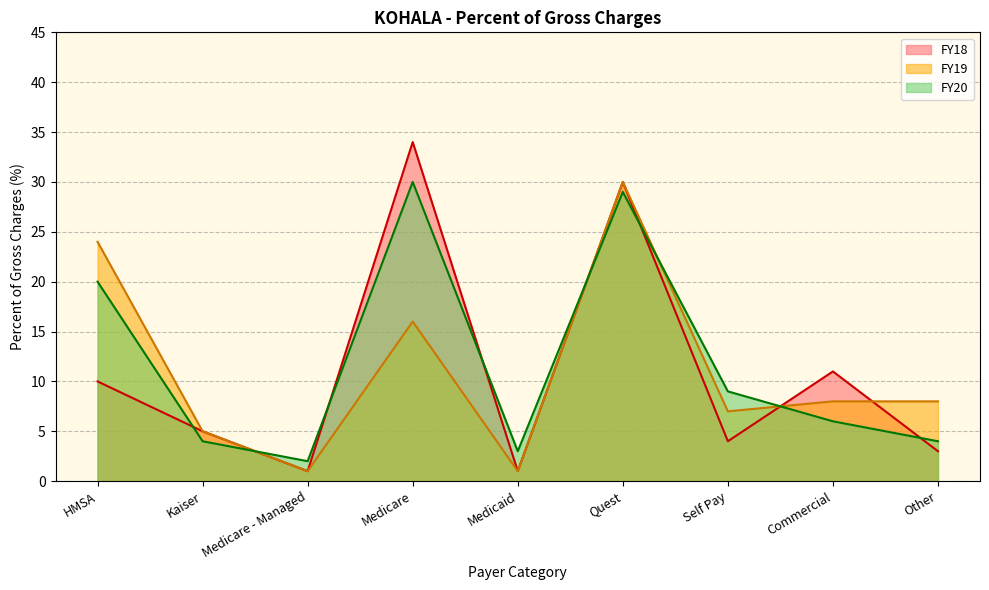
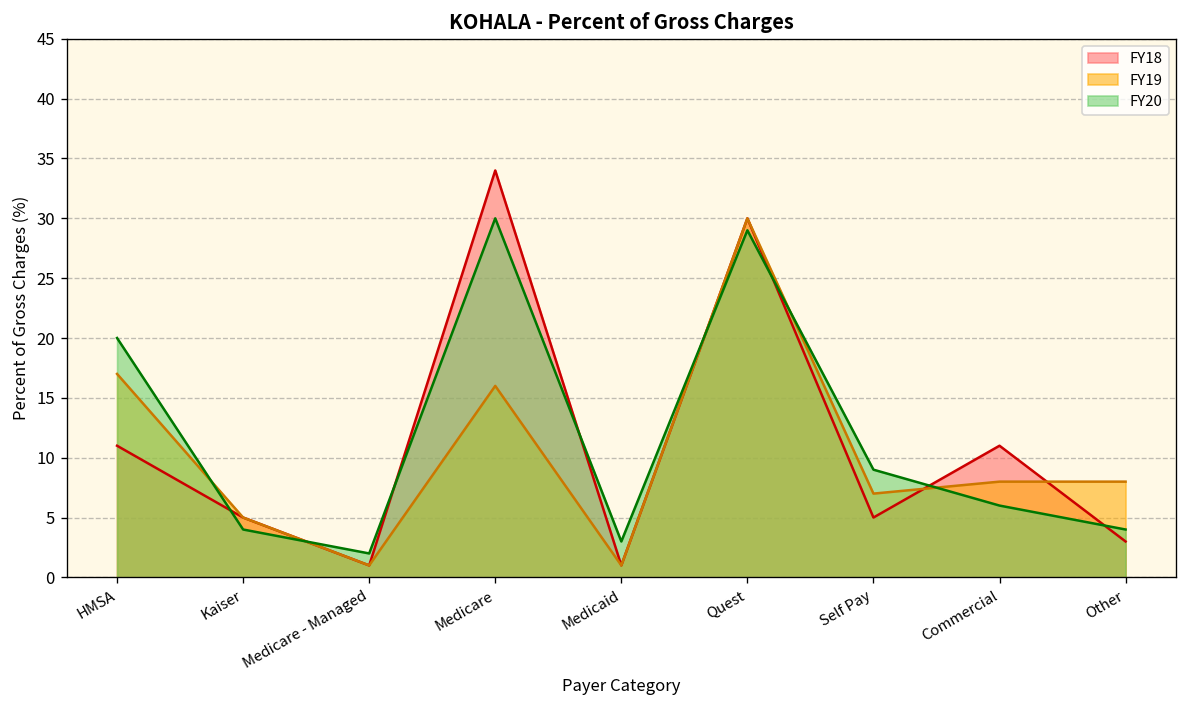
FY18, HMSA: 10 -> 11
FY19, HMSA: 24 -> 17
FY18, Self Pay: 4 -> 5
